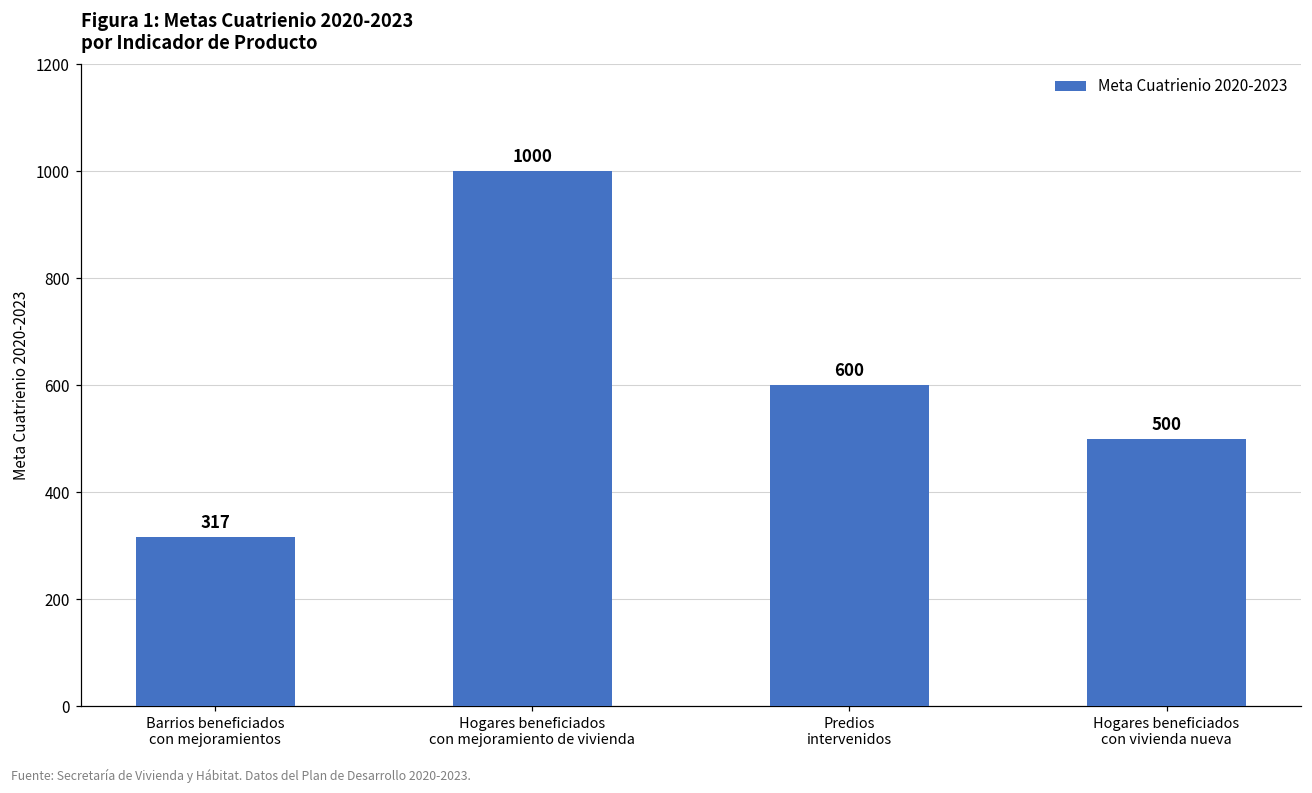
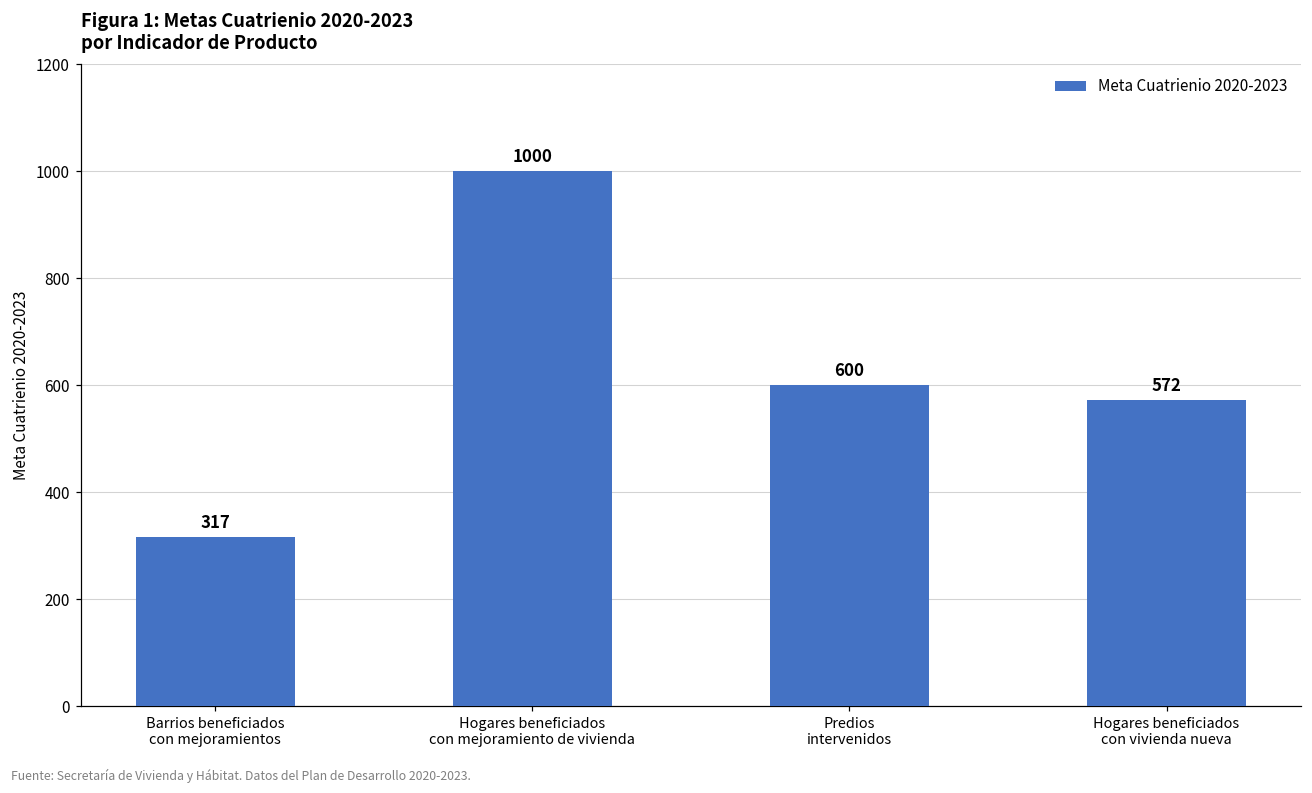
Hogares beneficiados con vivienda nueva: 500 -> 572
